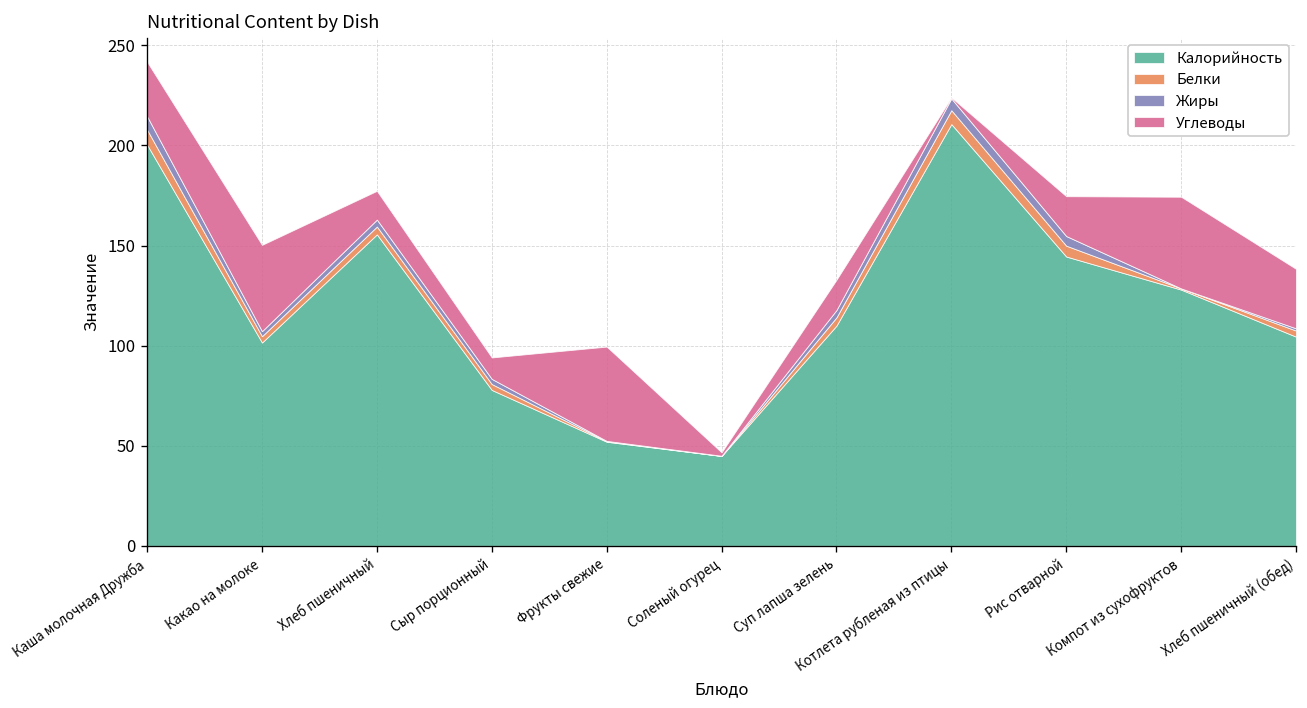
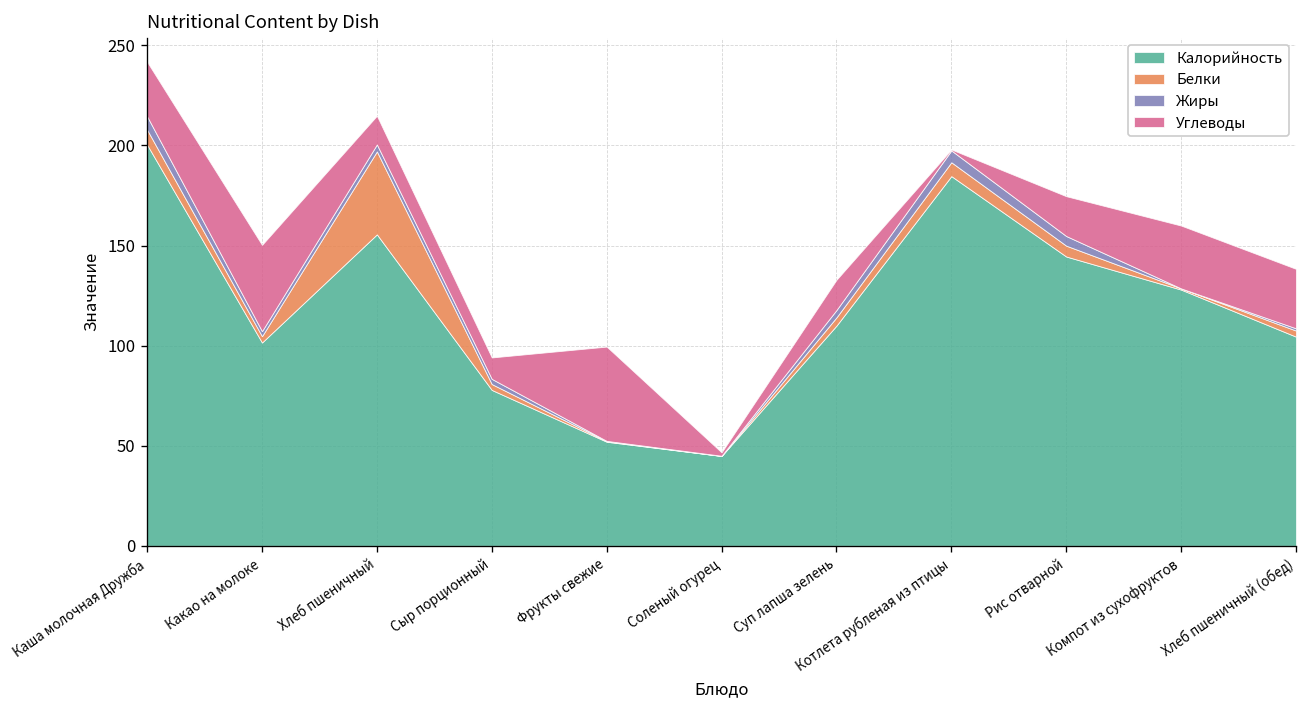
Белки, Хлеб пшеничный: 4 -> 41
Калорийность, Котлета рубленая из птицы: 211 -> 185
Углеводы, Компот из сухофруктов: 46 -> 31
